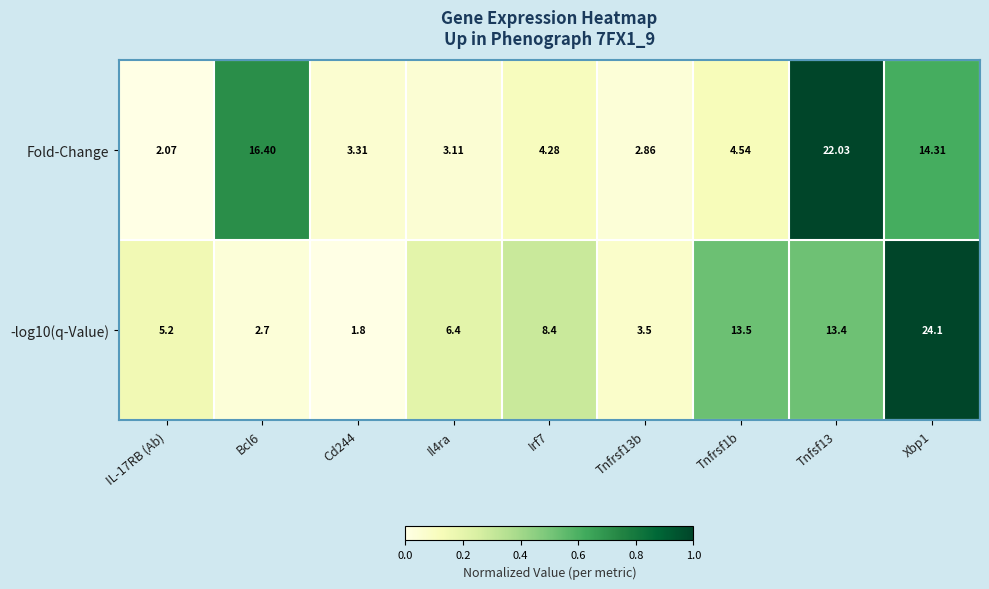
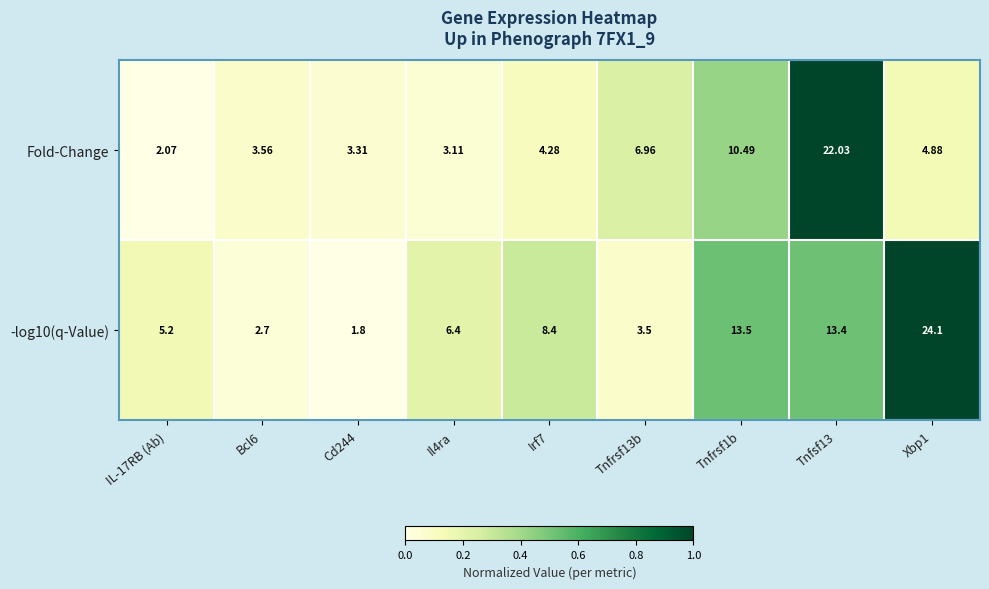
Fold-Change, Bcl6: 16.40 -> 3.56
Fold-Change, Tnfrsf13b: 2.86 -> 6.96
Fold-Change, Tnfrsf1b: 4.54 -> 10.49
Fold-Change, Xbp1: 14.31 -> 4.88
